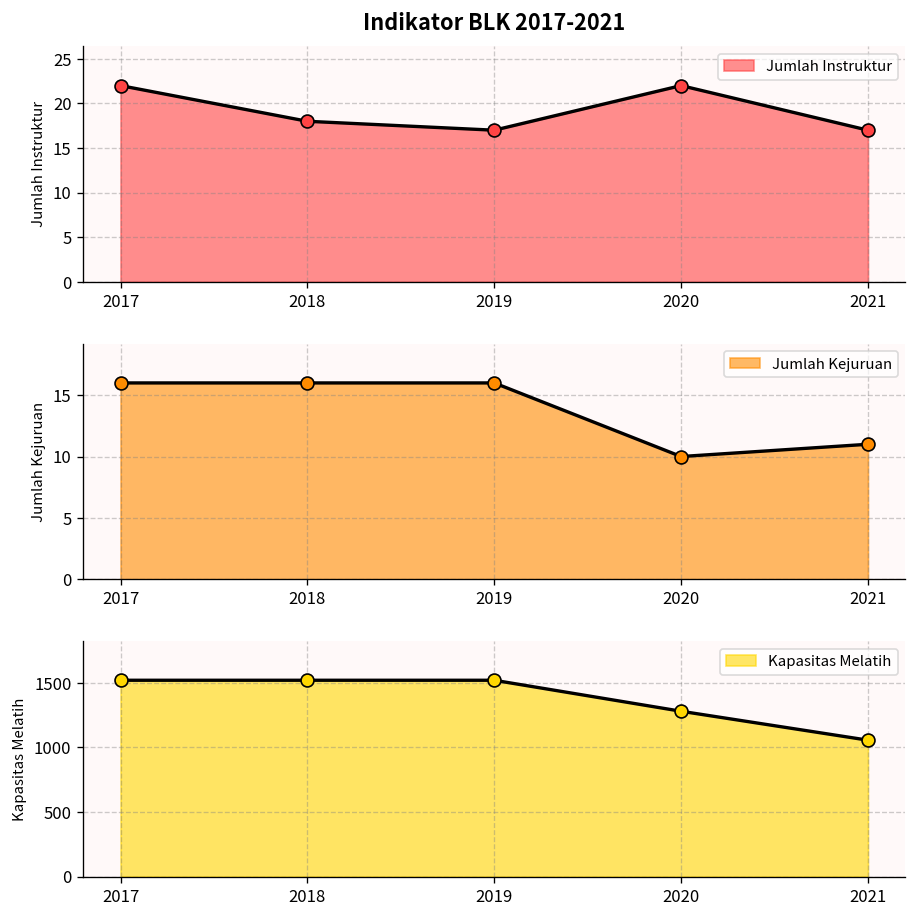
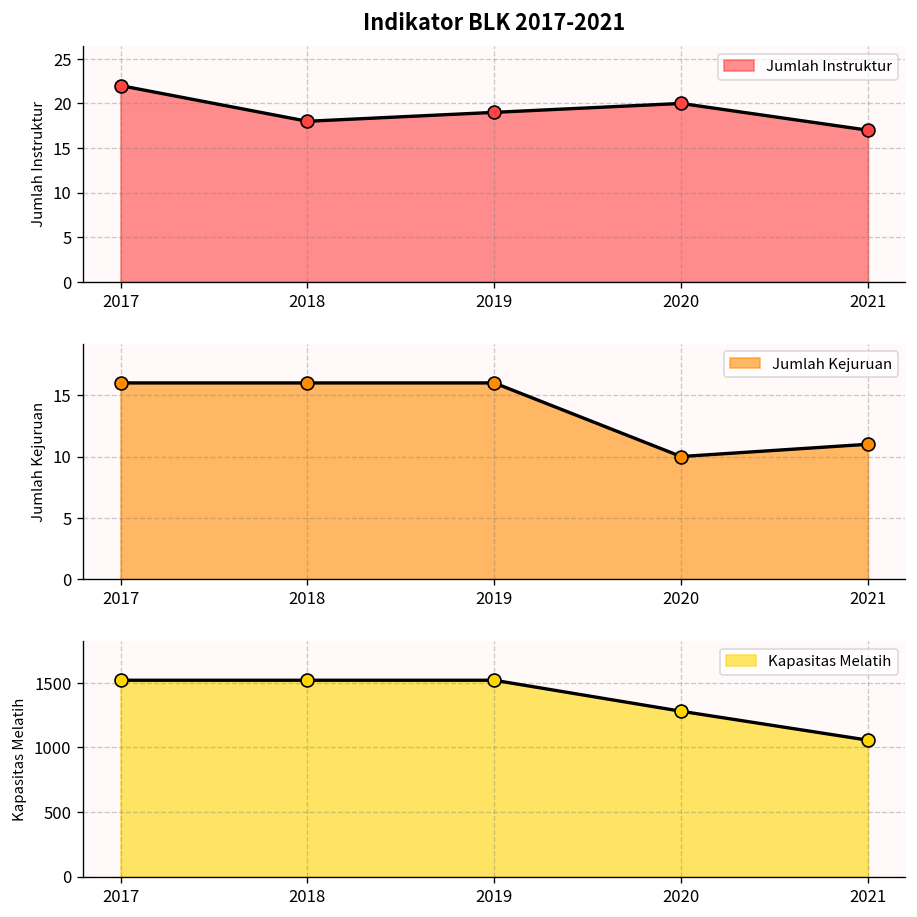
Indikator BLK 2017-2021, 2019: 17 -> 19
Indikator BLK 2017-2021, 2020: 22 -> 20
